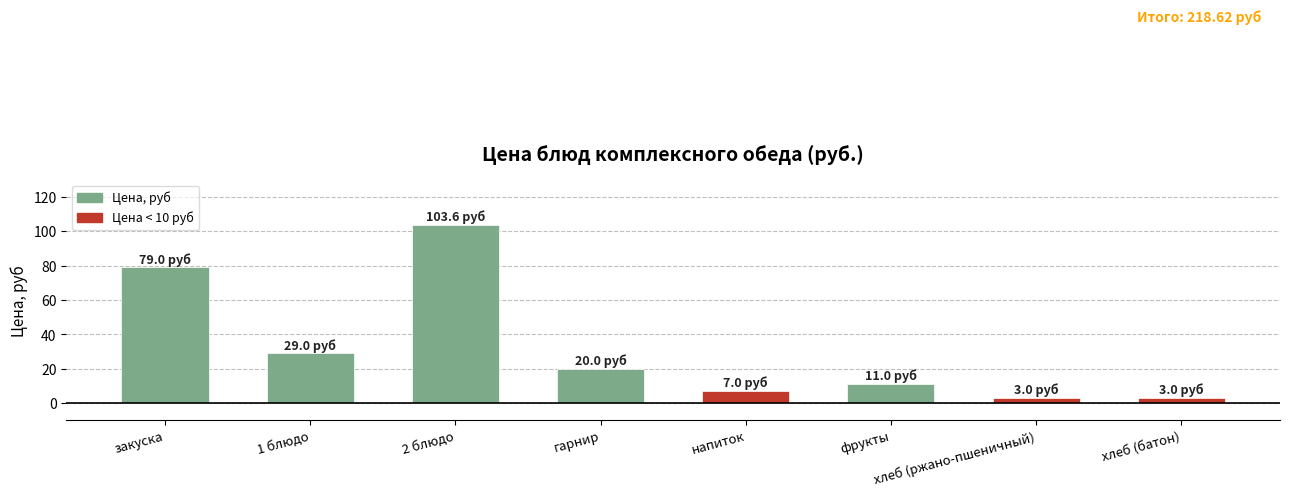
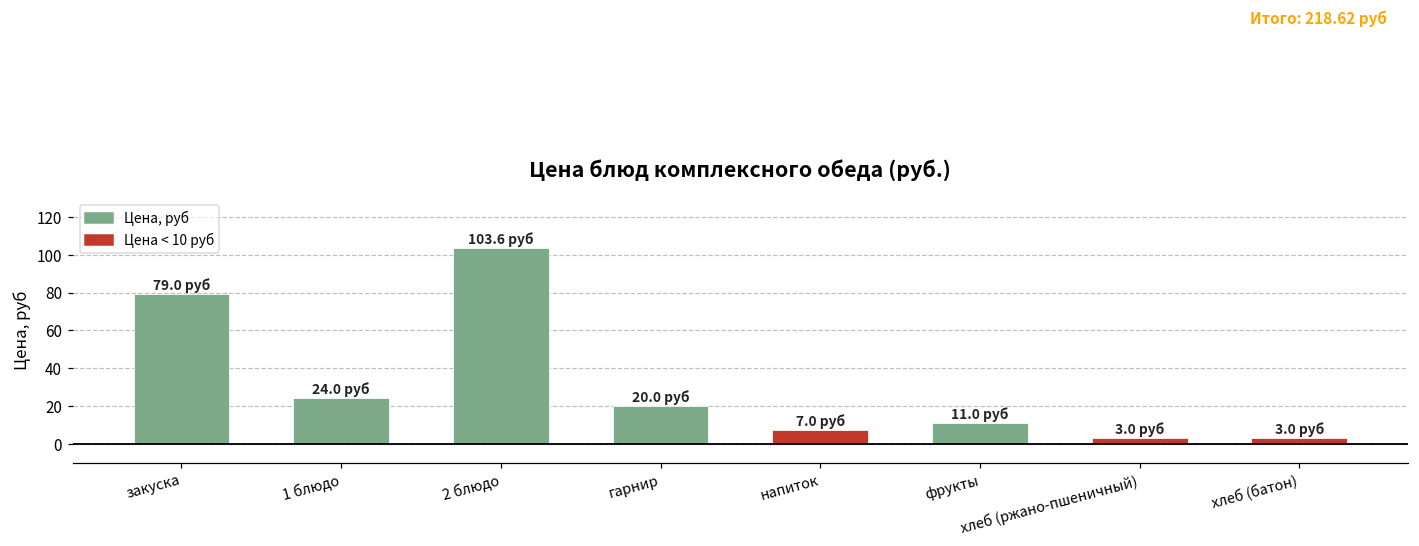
1 блюдо: 29.0 -> 24.0
